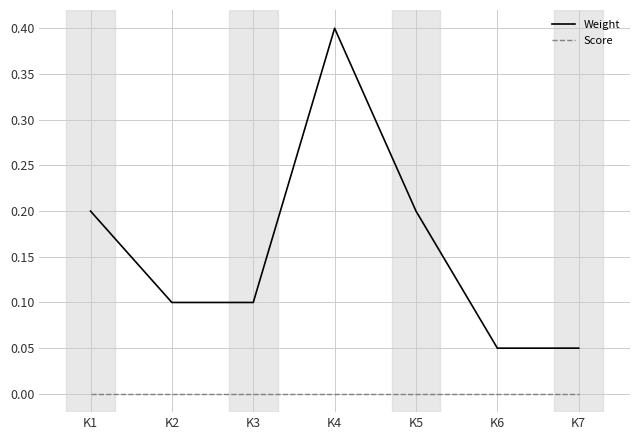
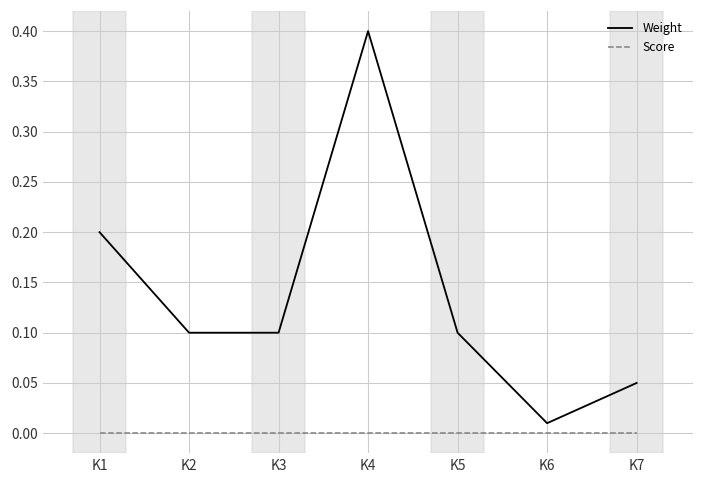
Weight, K5: 0.2 -> 0.1
Weight, K6: 0.05 -> 0.01
